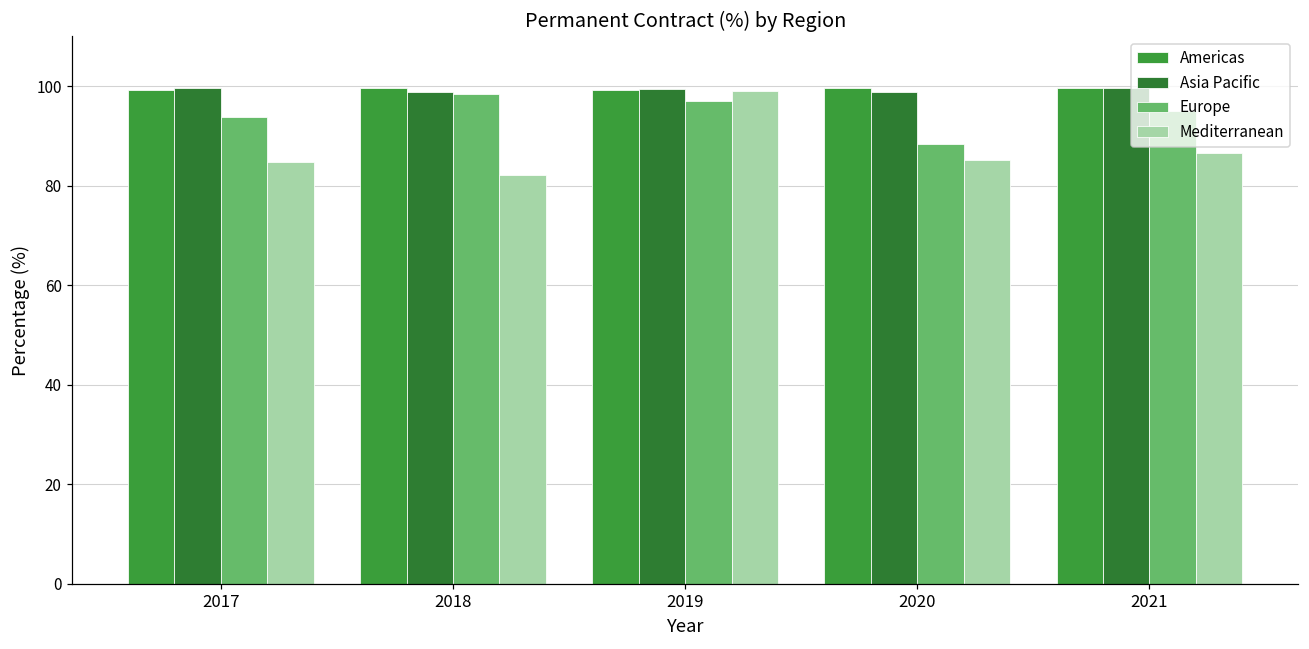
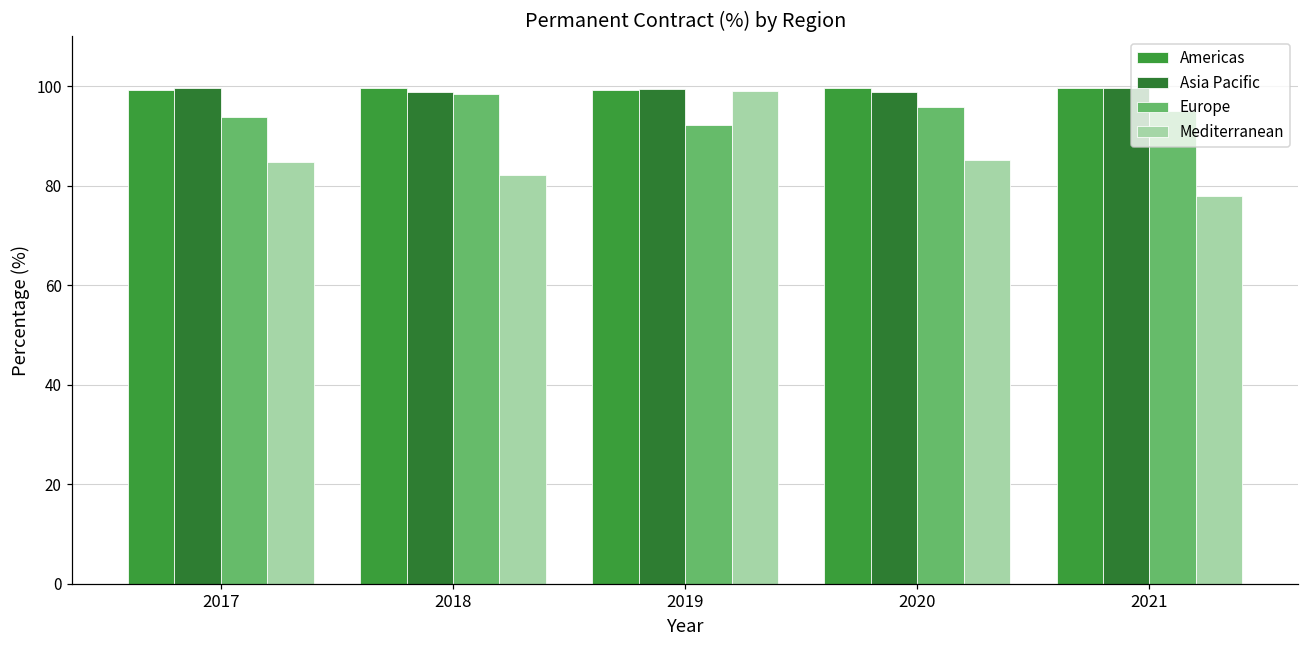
Europe, 2019: 97 -> 92
Europe, 2020: 88 -> 96
Mediterranean, 2021: 87 -> 78
